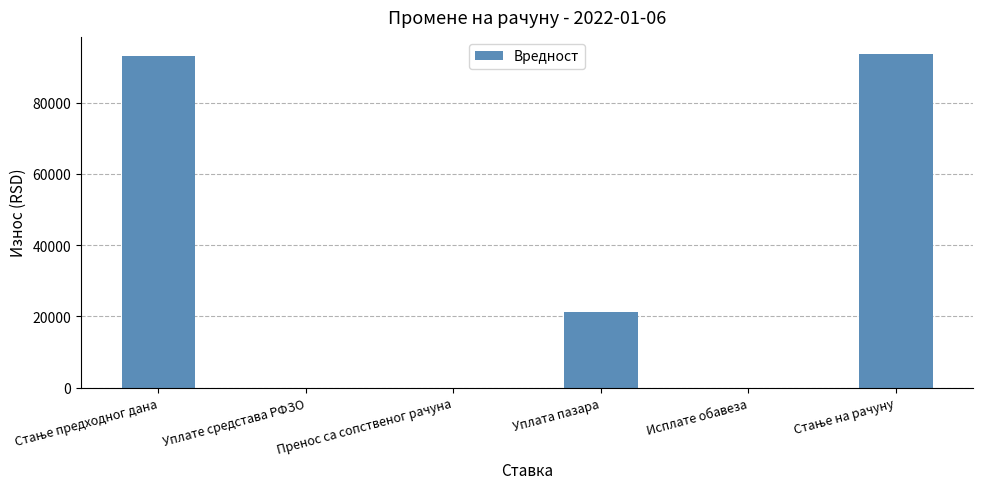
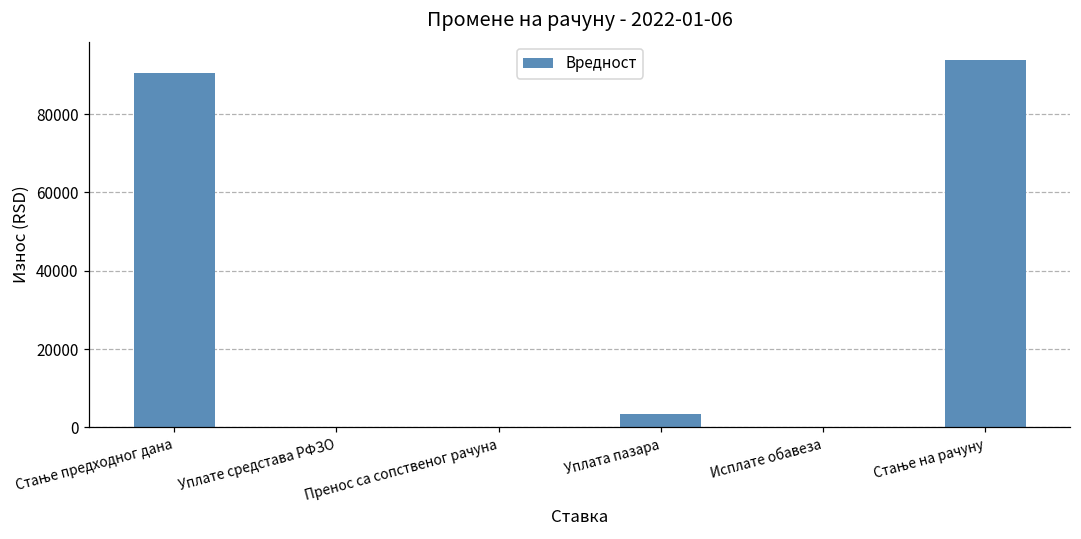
Стање предходног дана: 93000 -> 90000
Уплата пазара: 21000 -> 3000
